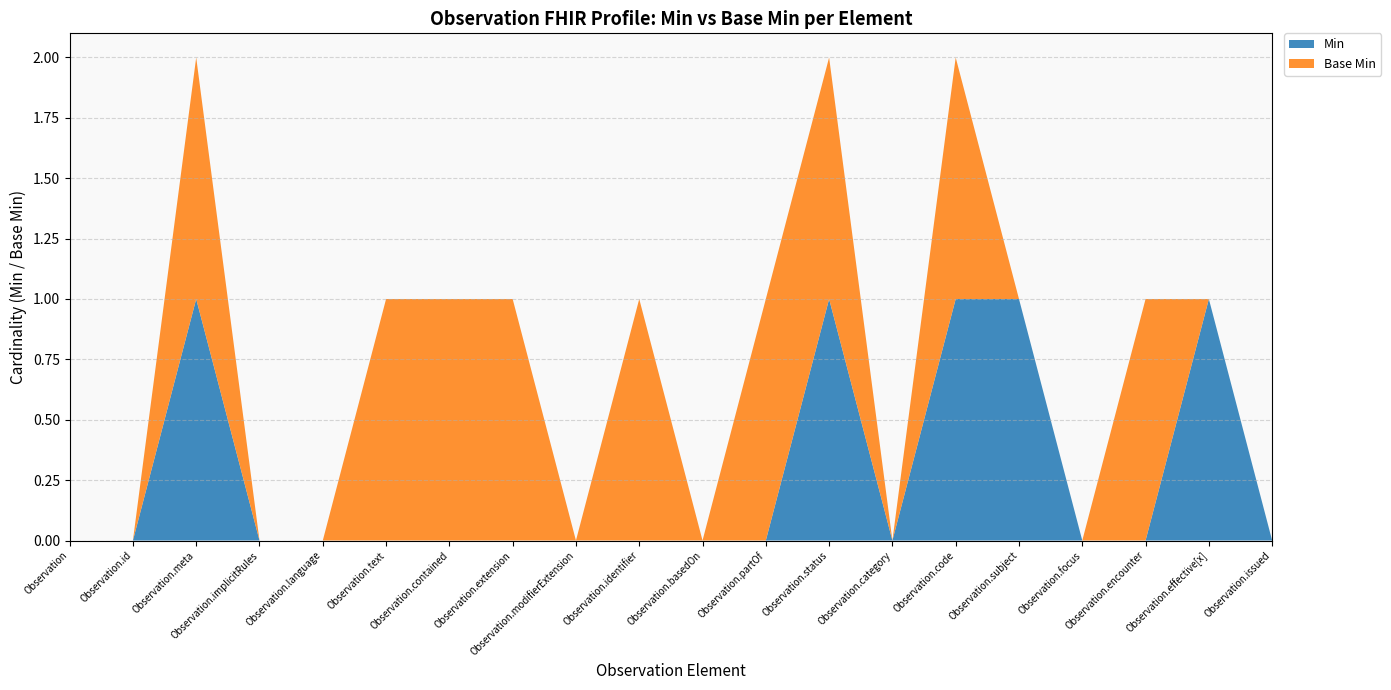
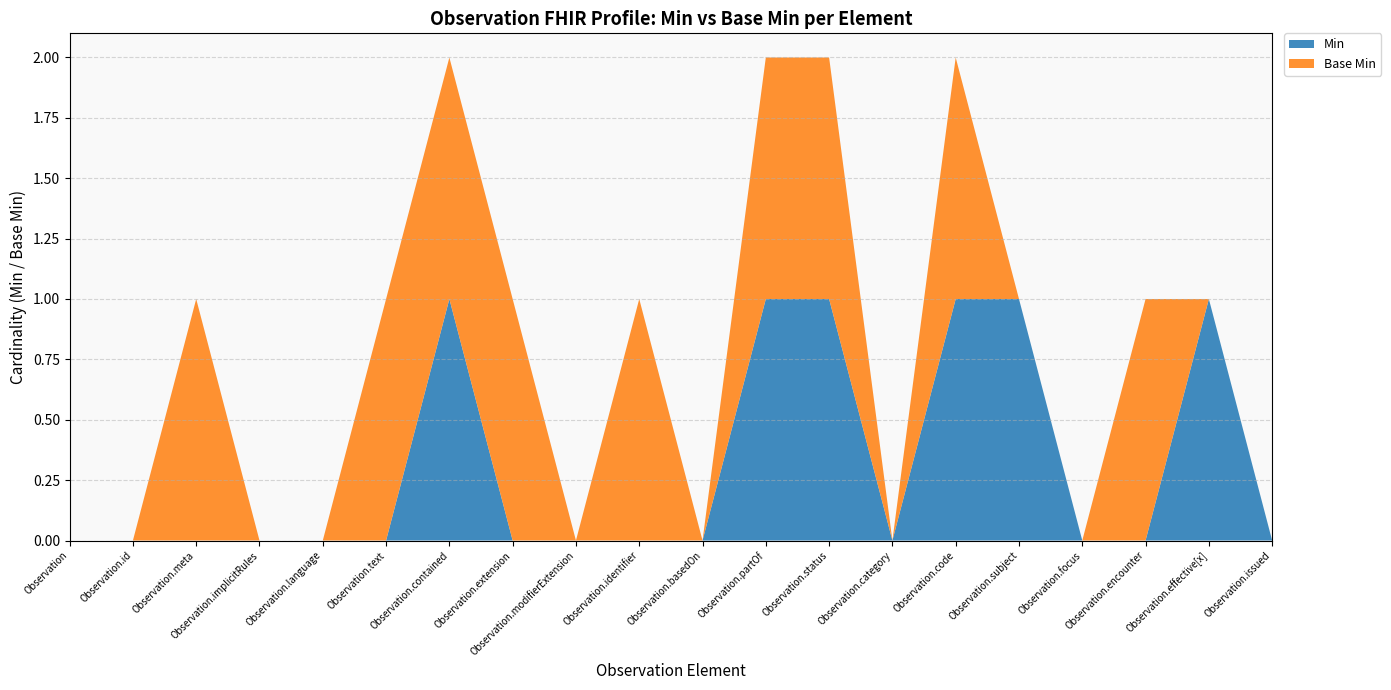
Min, Observation.meta: 1 -> 0
Min, Observation.contained: 0 -> 1
Min, Observation.partOf: 0 -> 1
